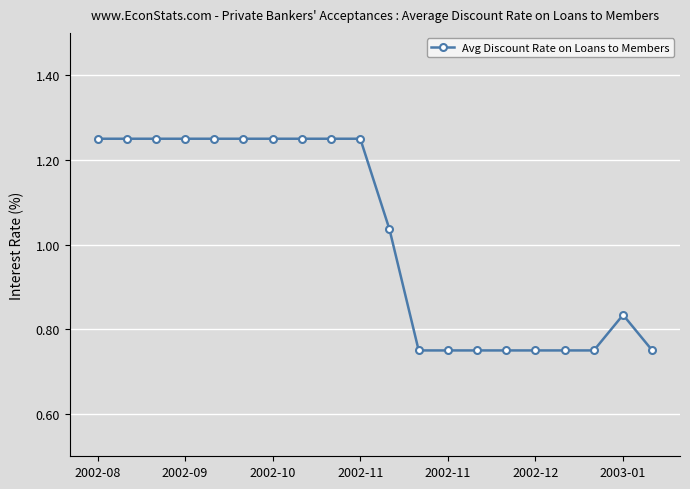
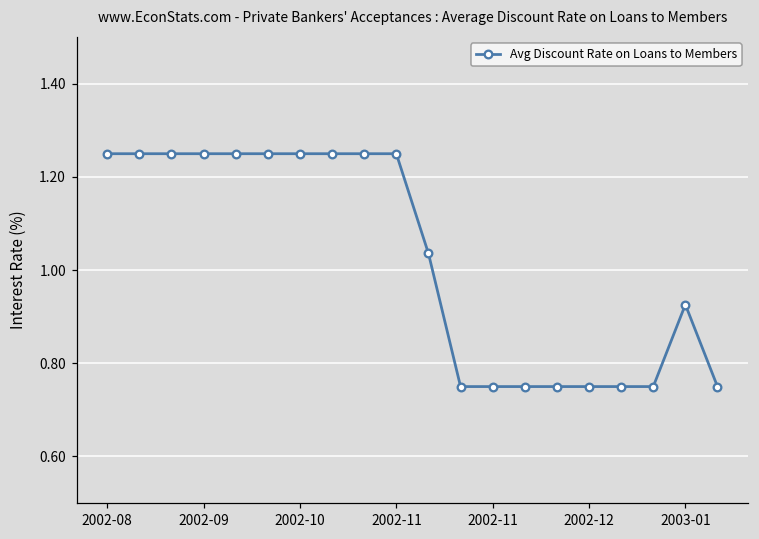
2003-01: 0.83 -> 0.93
